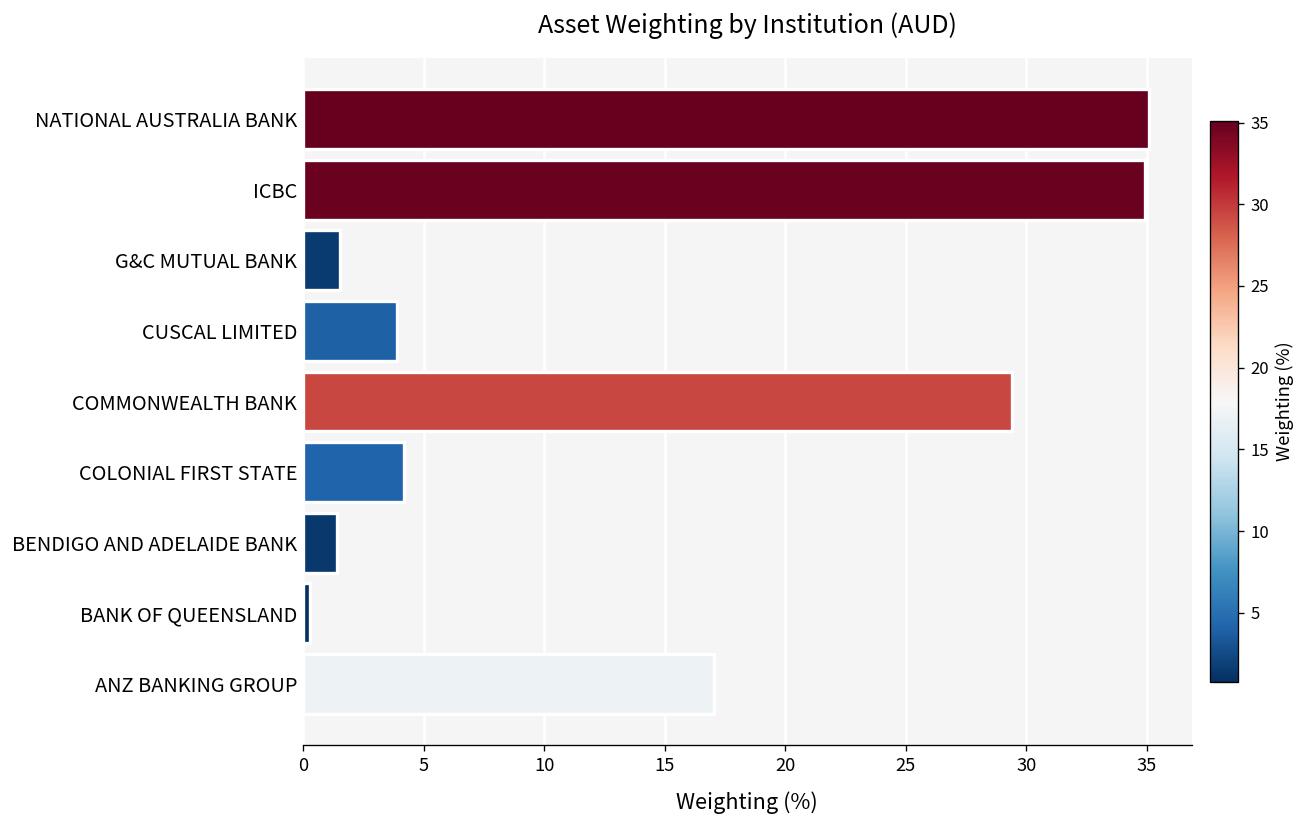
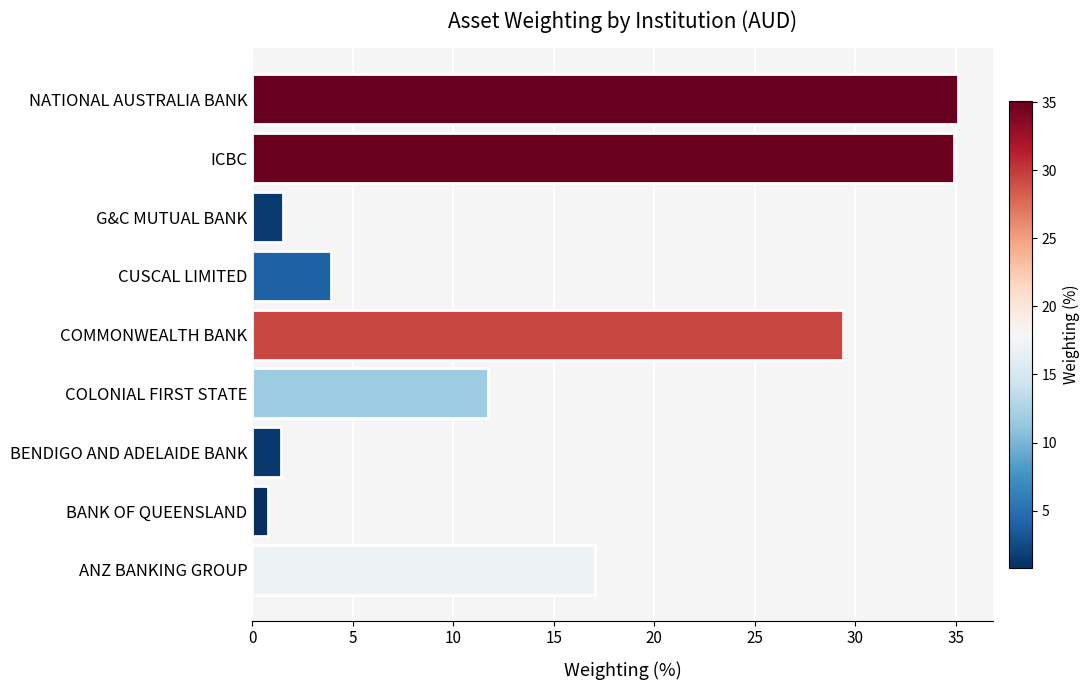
COLONIAL FIRST STATE: 4.2 -> 11.7
BANK OF QUEENSLAND: 0.3 -> 0.8
